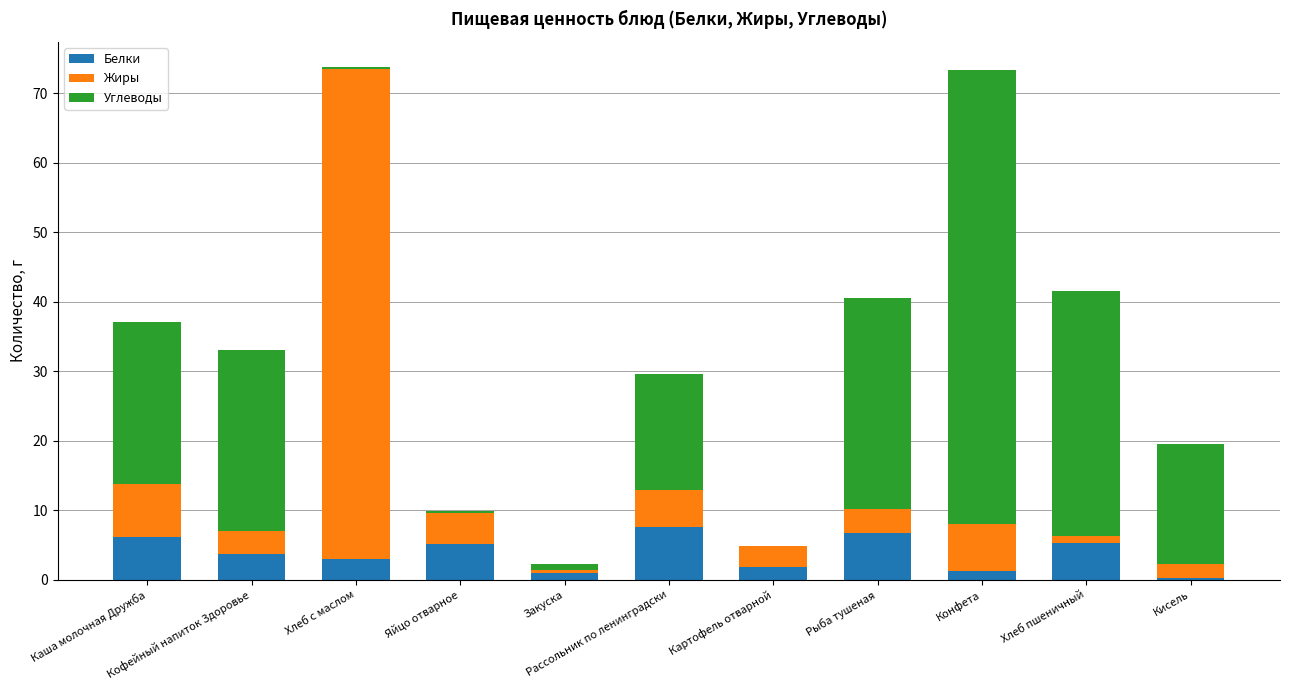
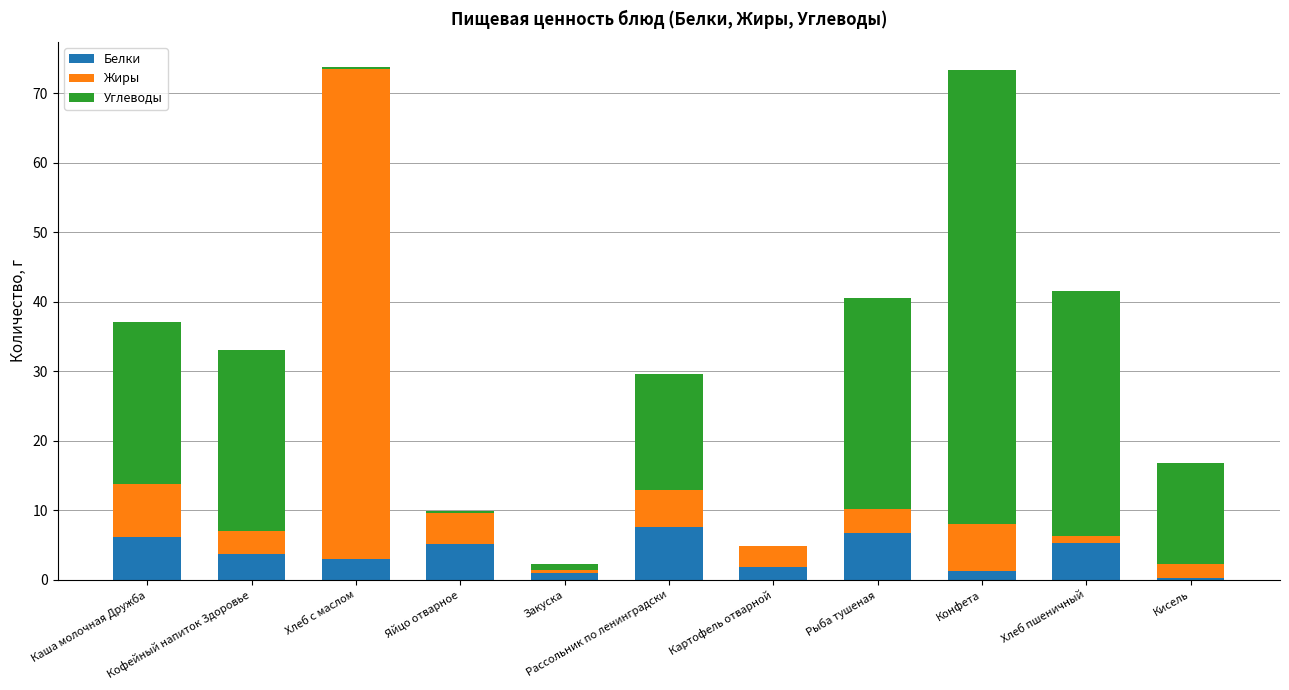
Углеводы, Кисель: 17 -> 15
